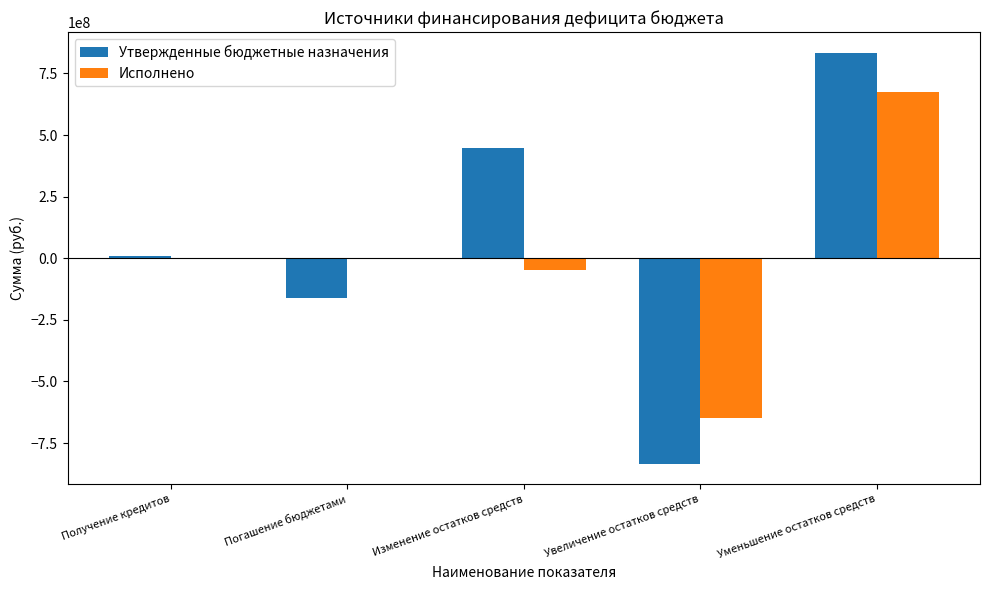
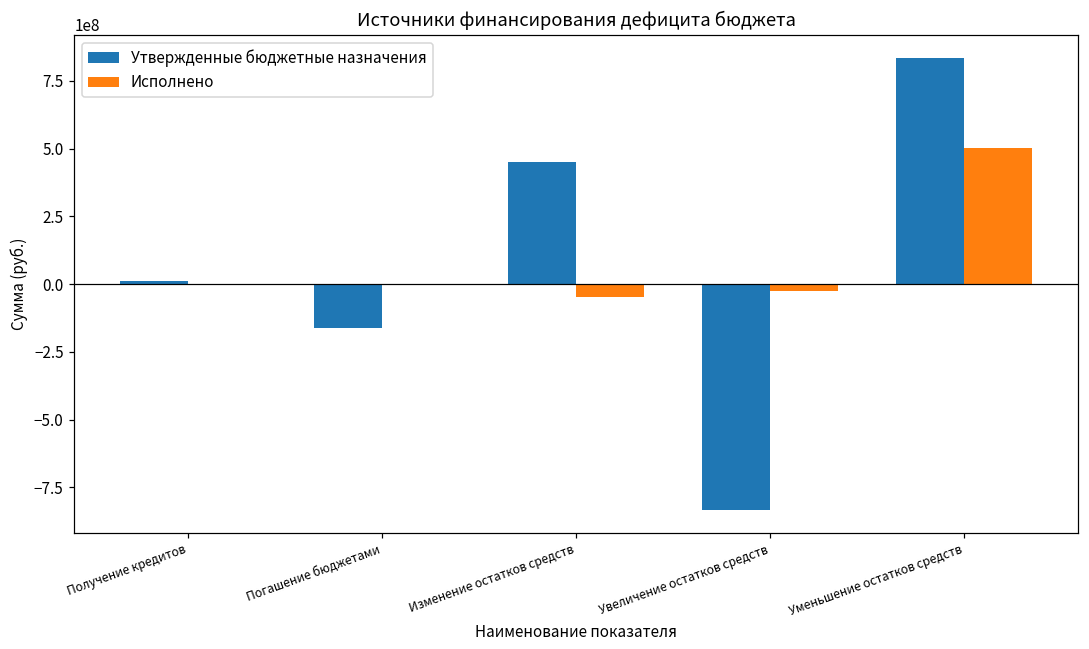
Исполнено, Увеличение остатков средств: -650000000 -> -20000000
Исполнено, Уменьшение остатков средств: 670000000 -> 500000000
